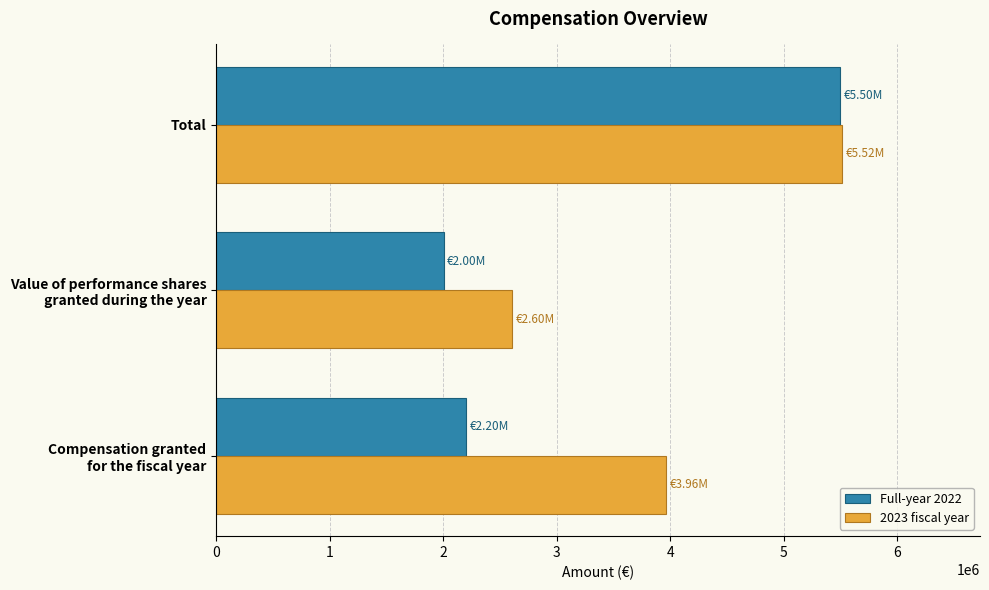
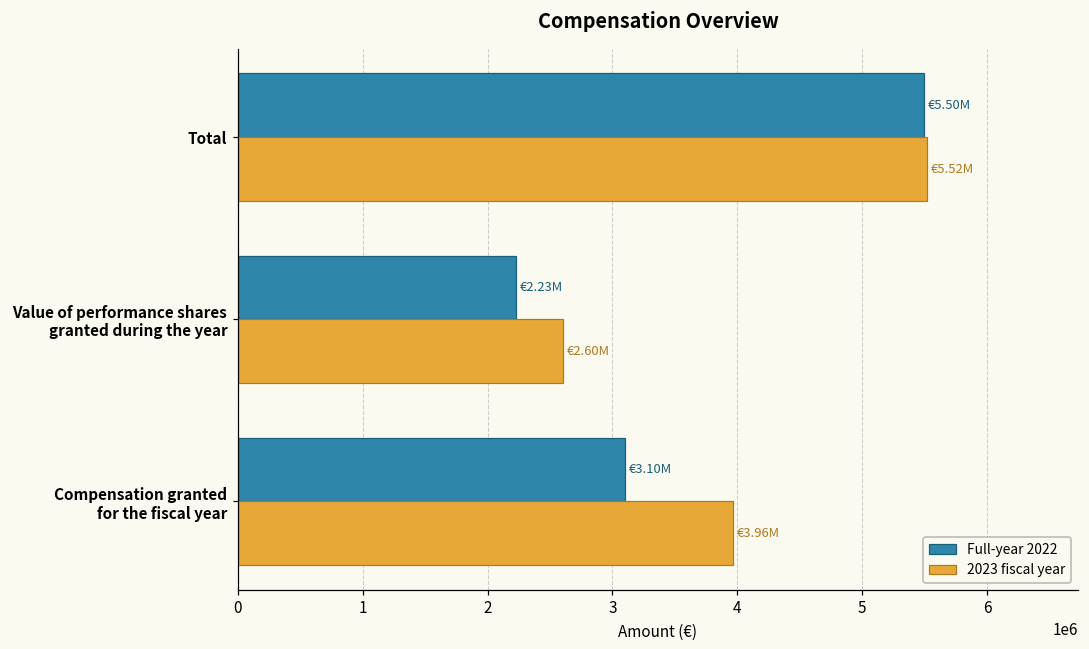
Full-year 2022, Value of performance shares granted during the year: €2.00M -> €2.23M
Full-year 2022, Compensation granted for the fiscal year: €2.20M -> €3.10M
